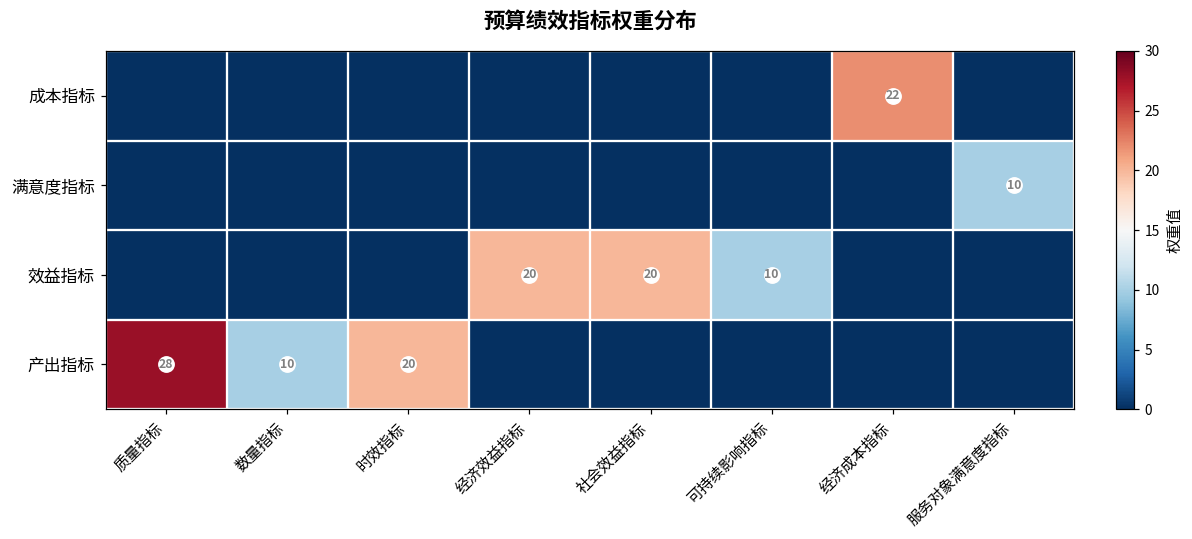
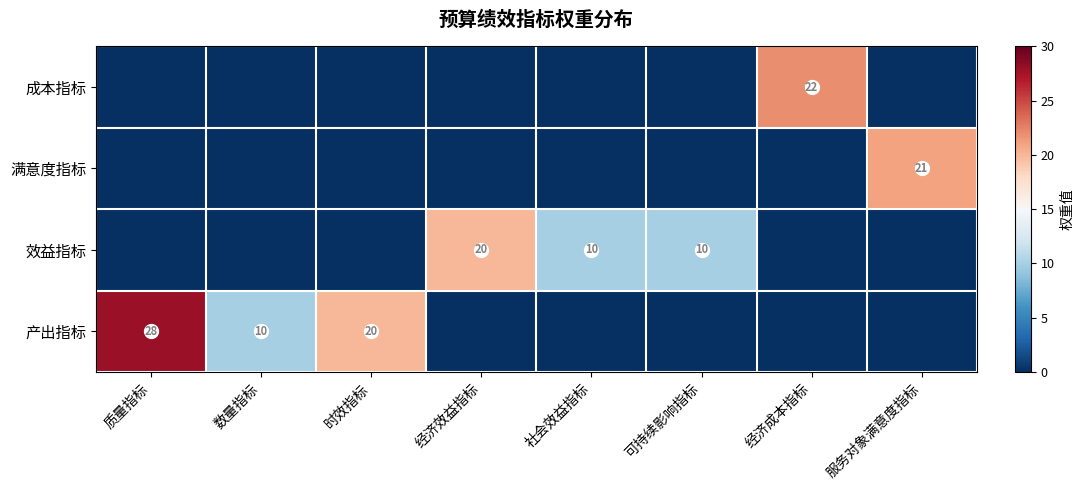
满意度指标, 服务对象满意度指标: 10 -> 21
效益指标, 社会效益指标: 20 -> 10
